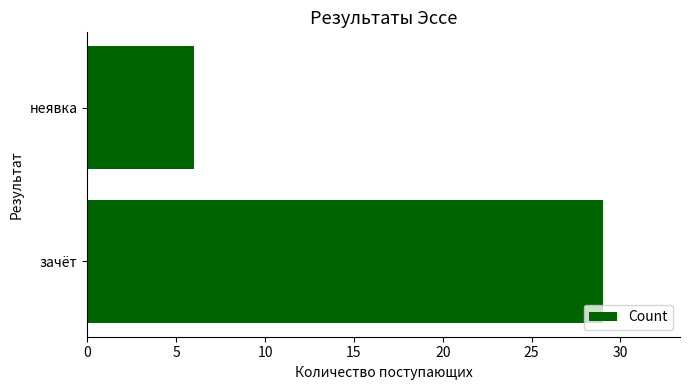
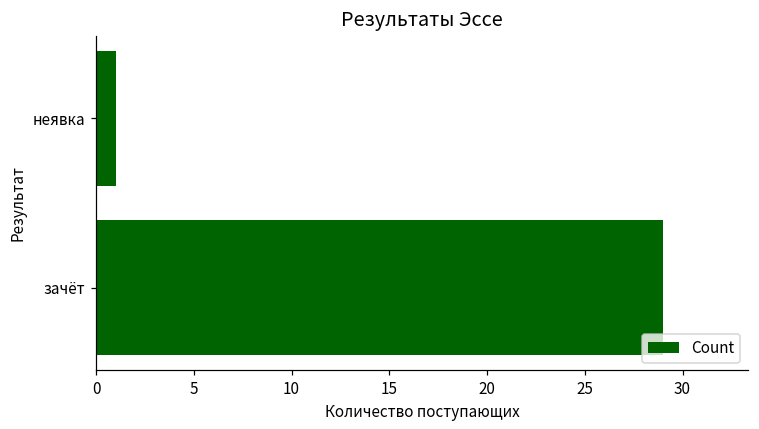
неявка: 6 -> 1
